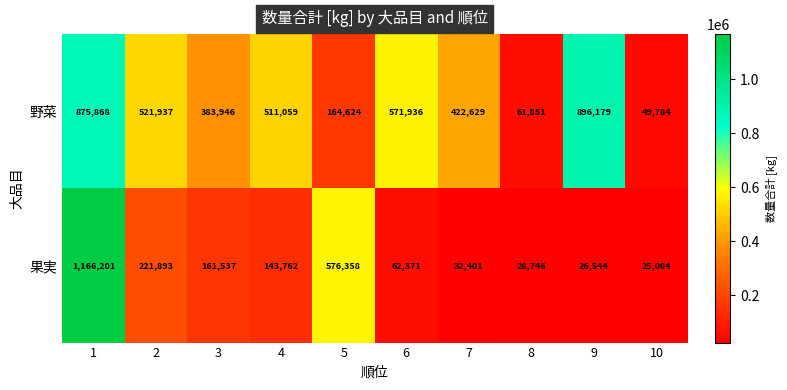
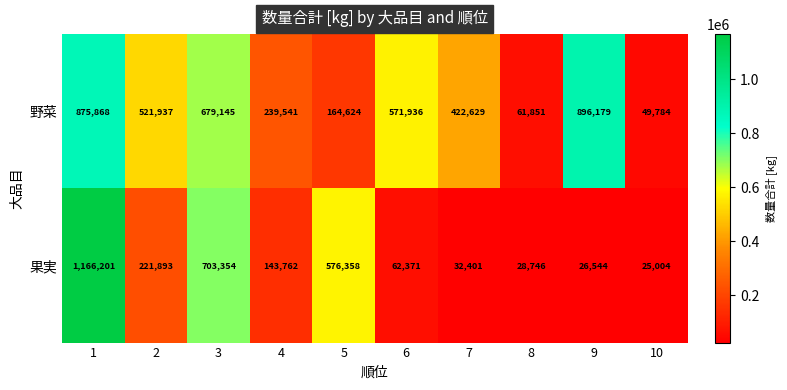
野菜, 3: 383,946 -> 679,145
野菜, 4: 511,059 -> 239,541
果実, 3: 161,537 -> 703,354
